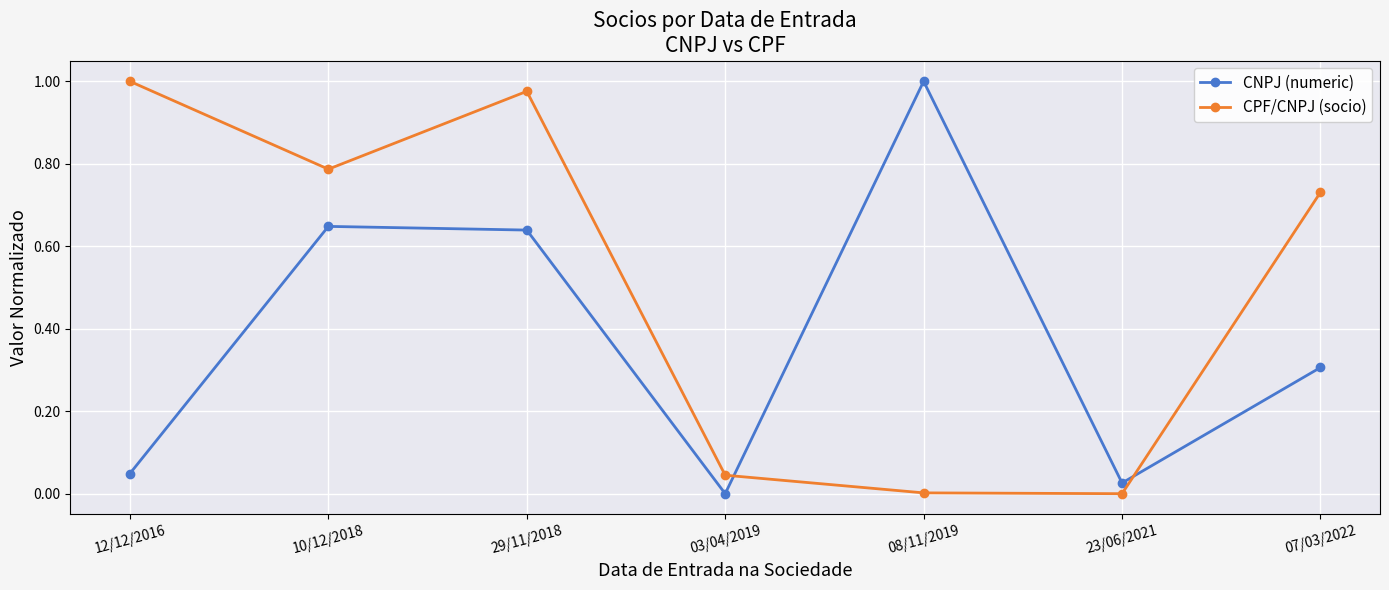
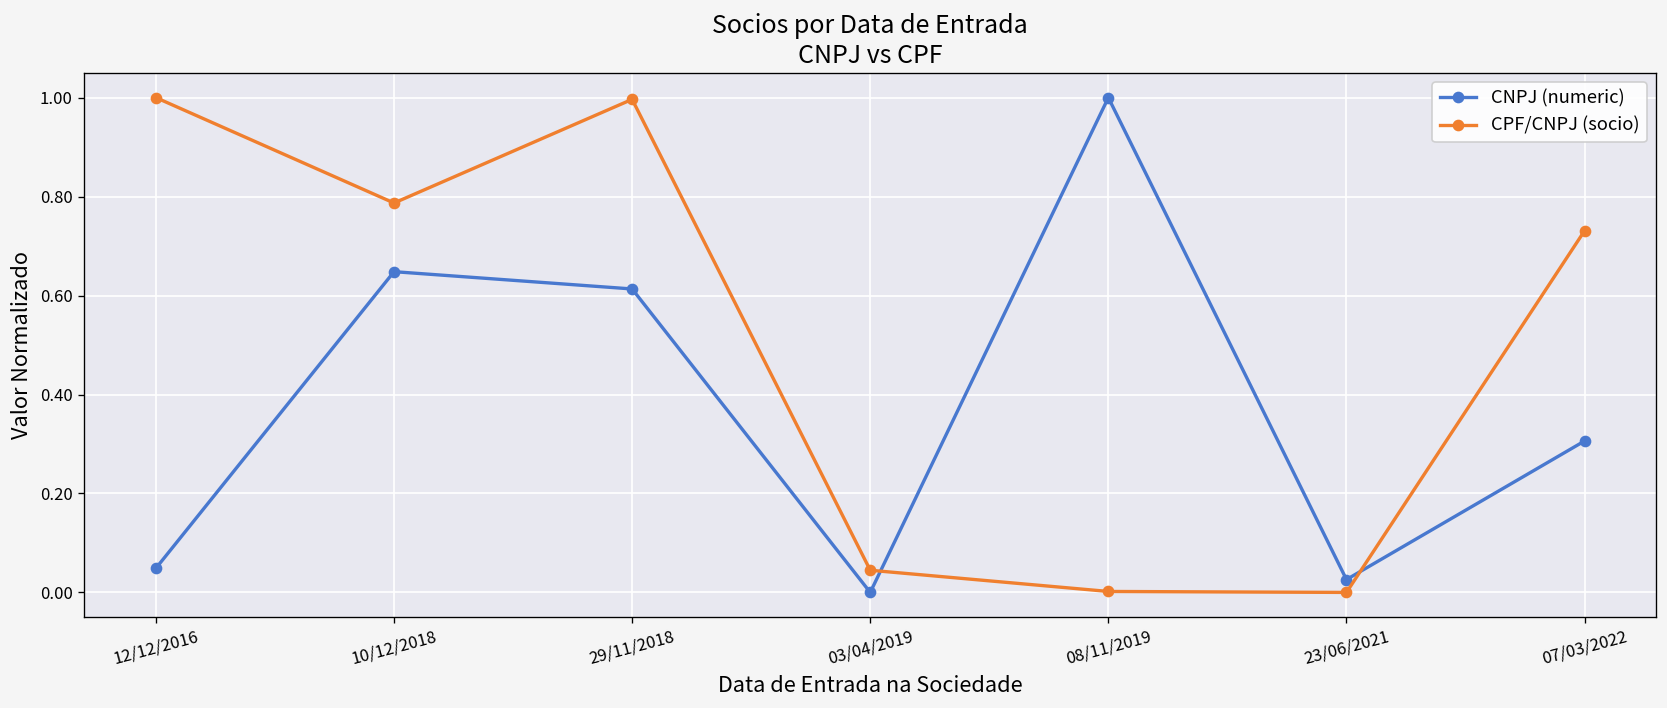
CNPJ (numeric), 29/11/2018: 0.64 -> 0.61
CPF/CNPJ (socio), 29/11/2018: 0.98 -> 1.00
